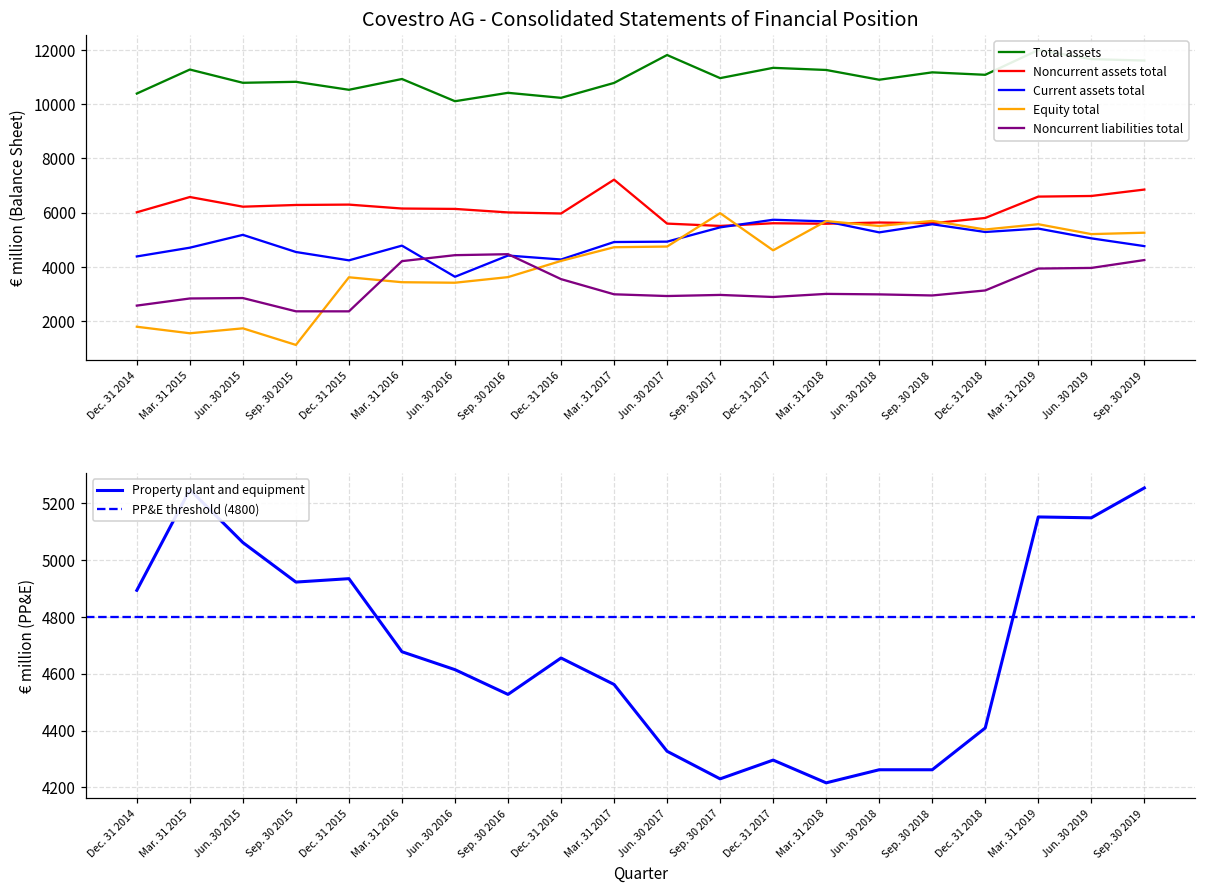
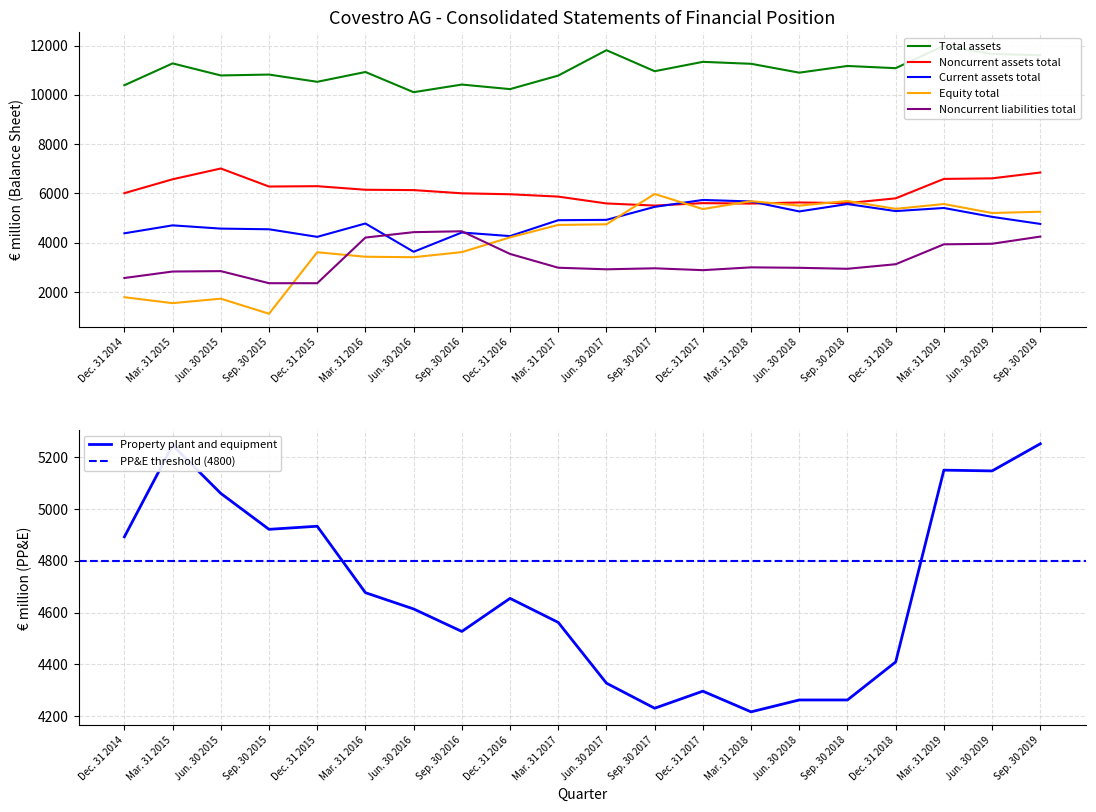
Covestro AG - Consolidated Statements of Financial Position, Noncurrent assets total, Jun. 30 2015: 6200 -> 7000
Covestro AG - Consolidated Statements of Financial Position, Current assets total, Jun. 30 2015: 5200 -> 4600
Covestro AG - Consolidated Statements of Financial Position, Noncurrent assets total, Mar. 31 2017: 7200 -> 5900
Covestro AG - Consolidated Statements of Financial Position, Equity total, Dec. 31 2017: 4600 -> 5400
